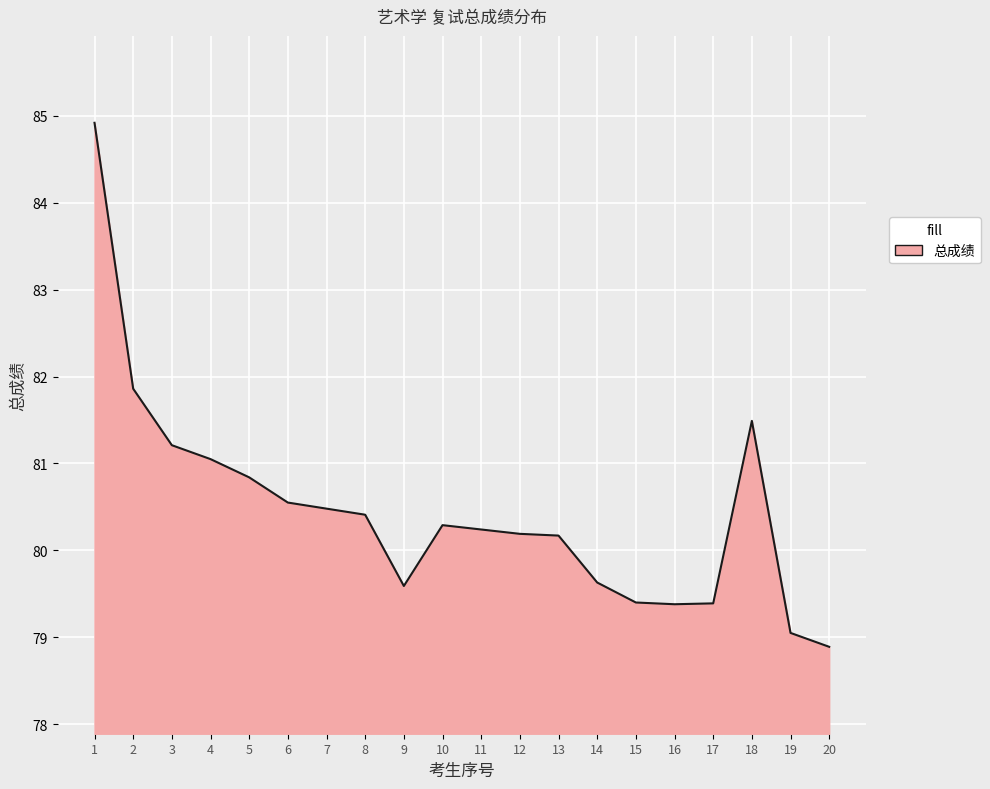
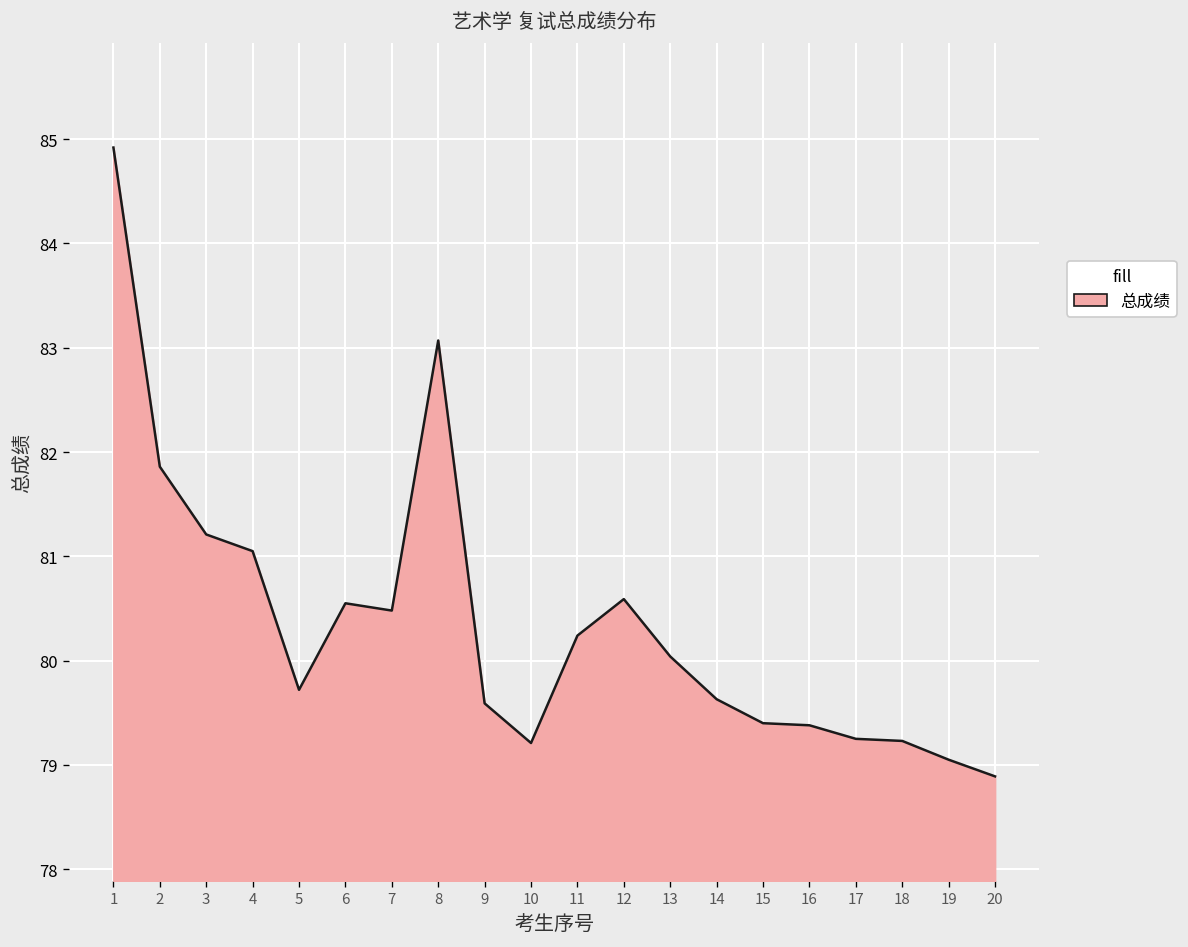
5: 80.8 -> 79.7
8: 80.4 -> 83.1
10: 80.3 -> 79.2
12: 80.2 -> 80.6
13: 80.2 -> 80.0
17: 79.4 -> 79.3
18: 81.5 -> 79.2
